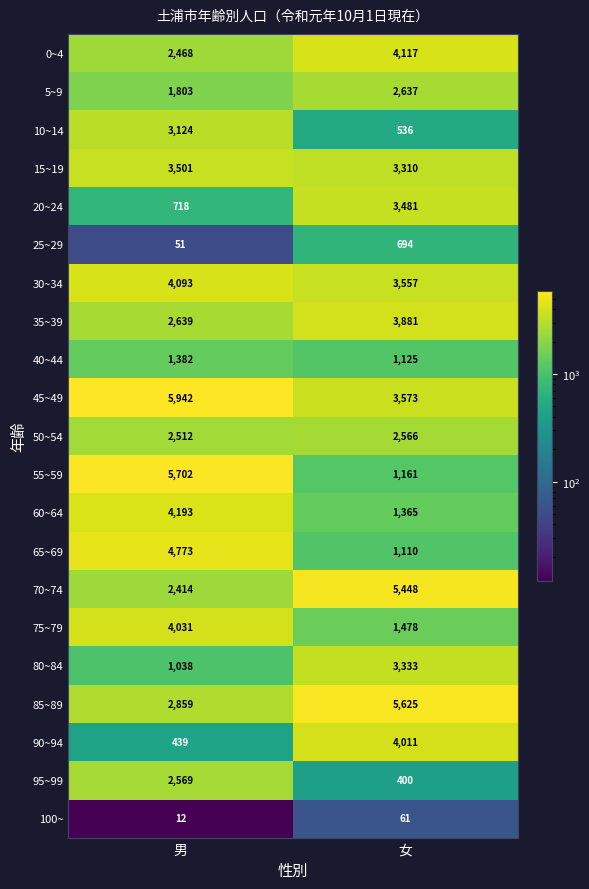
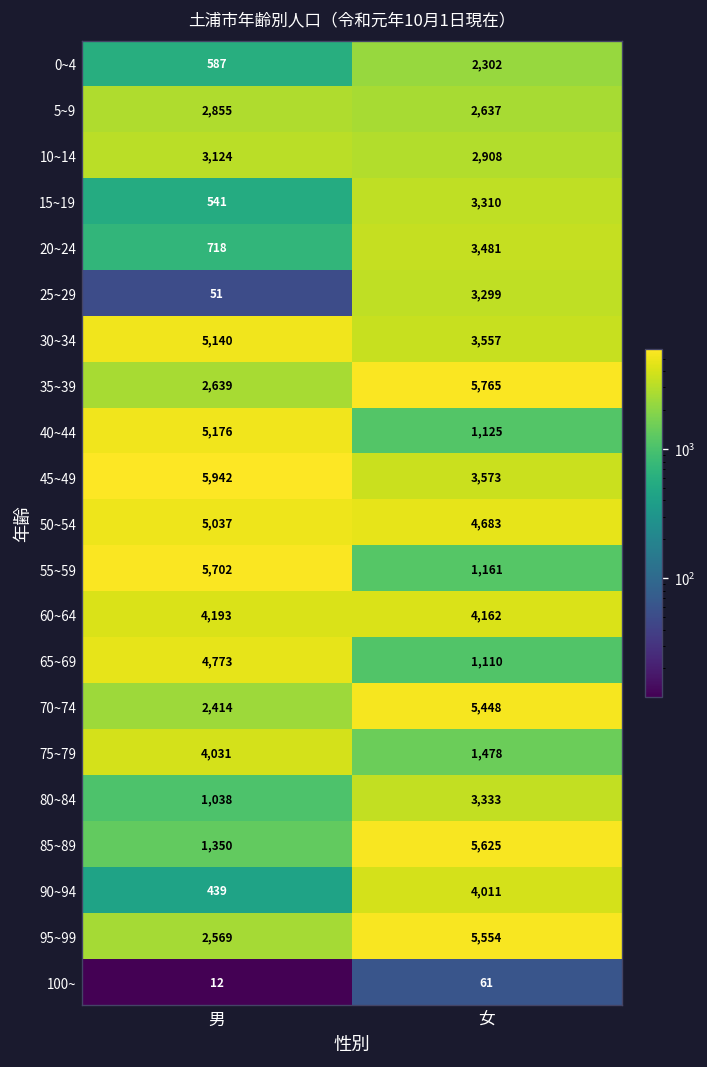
0~4, 男: 2,468 -> 587
0~4, 女: 4,117 -> 2,302
5~9, 男: 1,803 -> 2,855
10~14, 女: 536 -> 2,908
15~19, 男: 3,501 -> 541
25~29, 女: 694 -> 3,299
30~34, 男: 4,093 -> 5,140
35~39, 女: 3,881 -> 5,765
40~44, 男: 1,382 -> 5,176
50~54, 男: 2,512 -> 5,037
50~54, 女: 2,566 -> 4,683
60~64, 女: 1,365 -> 4,162
85~89, 男: 2,859 -> 1,350
95~99, 女: 400 -> 5,554
